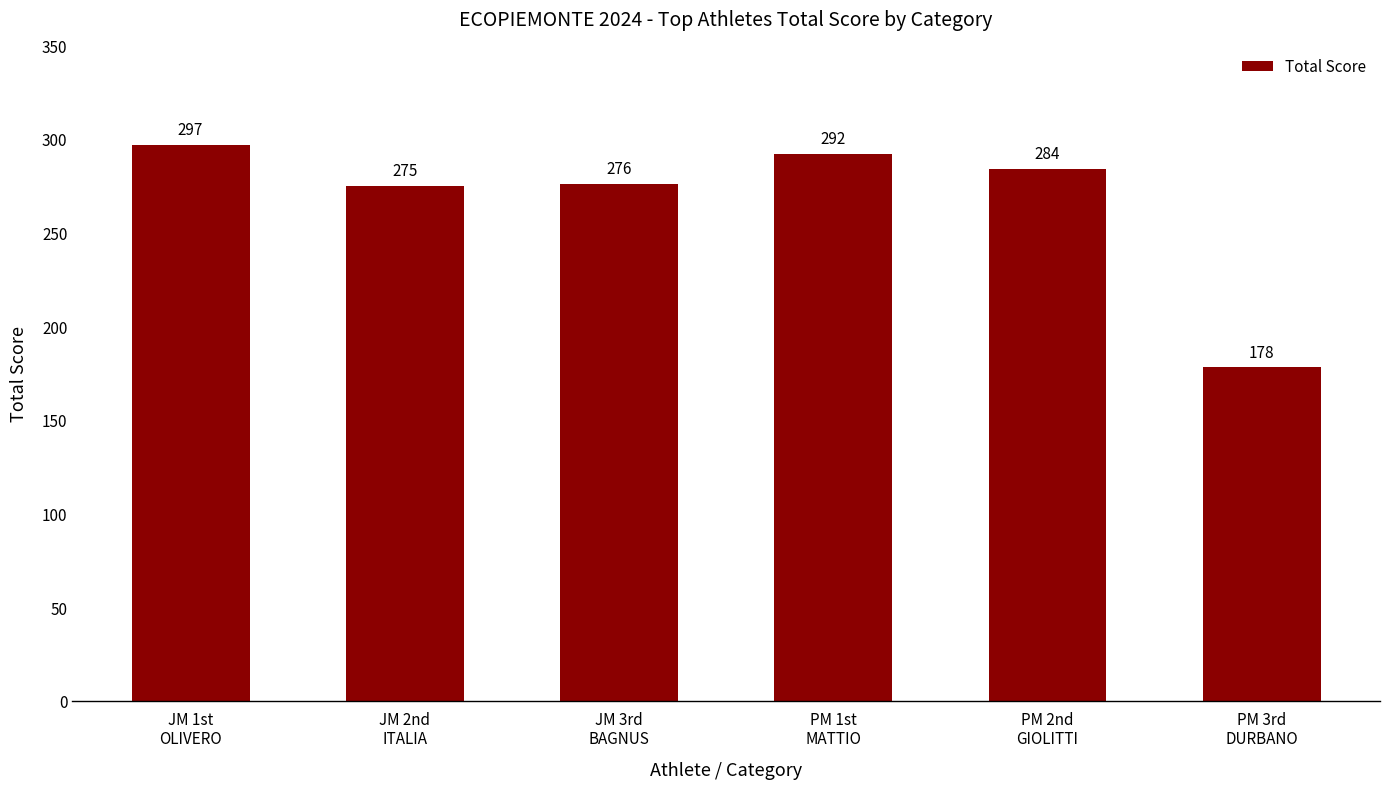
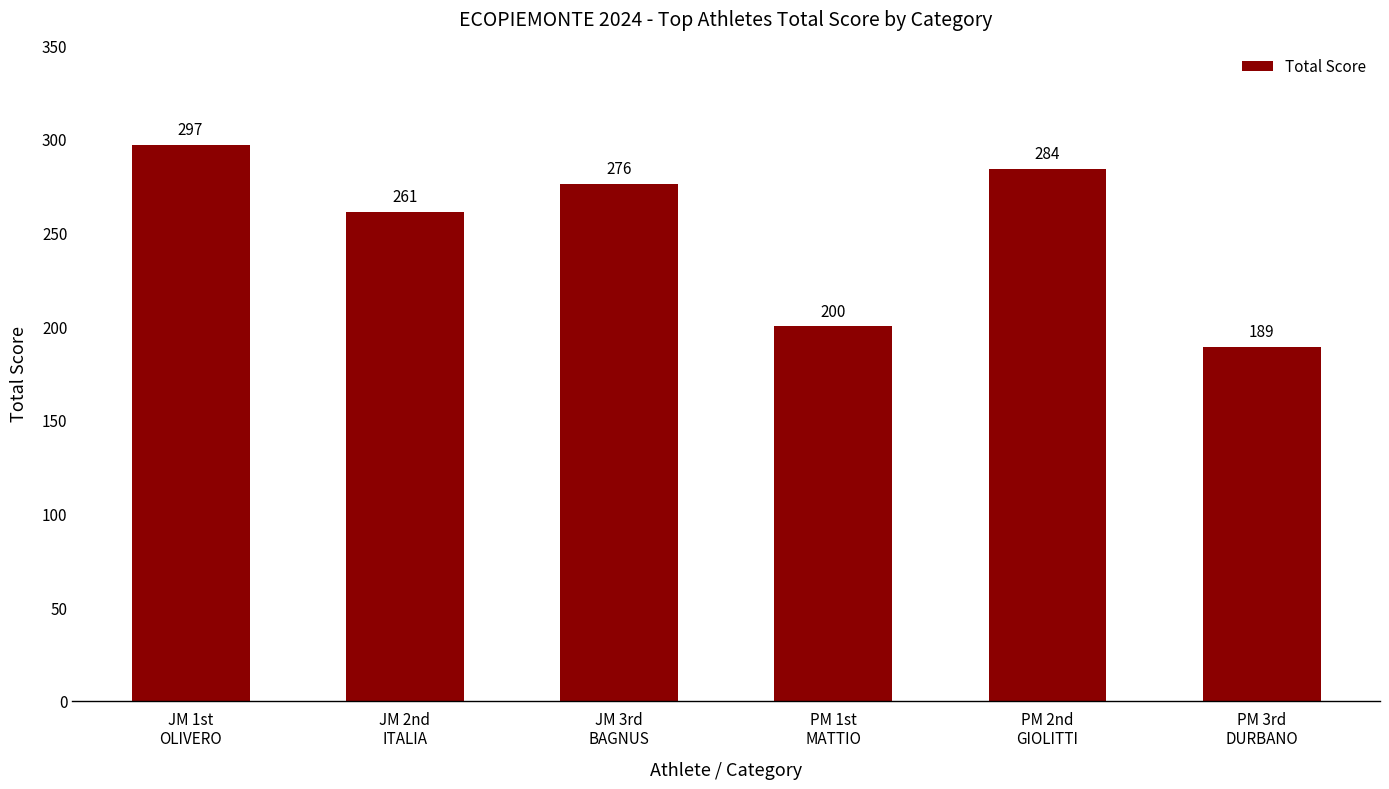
JM 2nd ITALIA: 275 -> 261
PM 1st MATTIO: 292 -> 200
PM 3rd DURBANO: 178 -> 189
